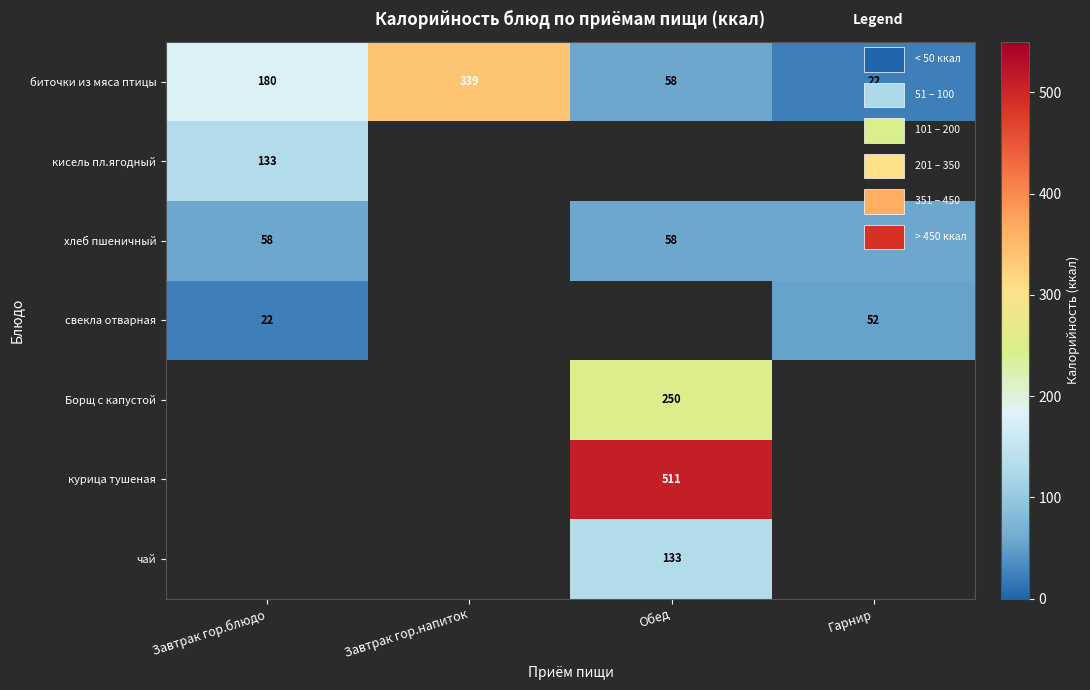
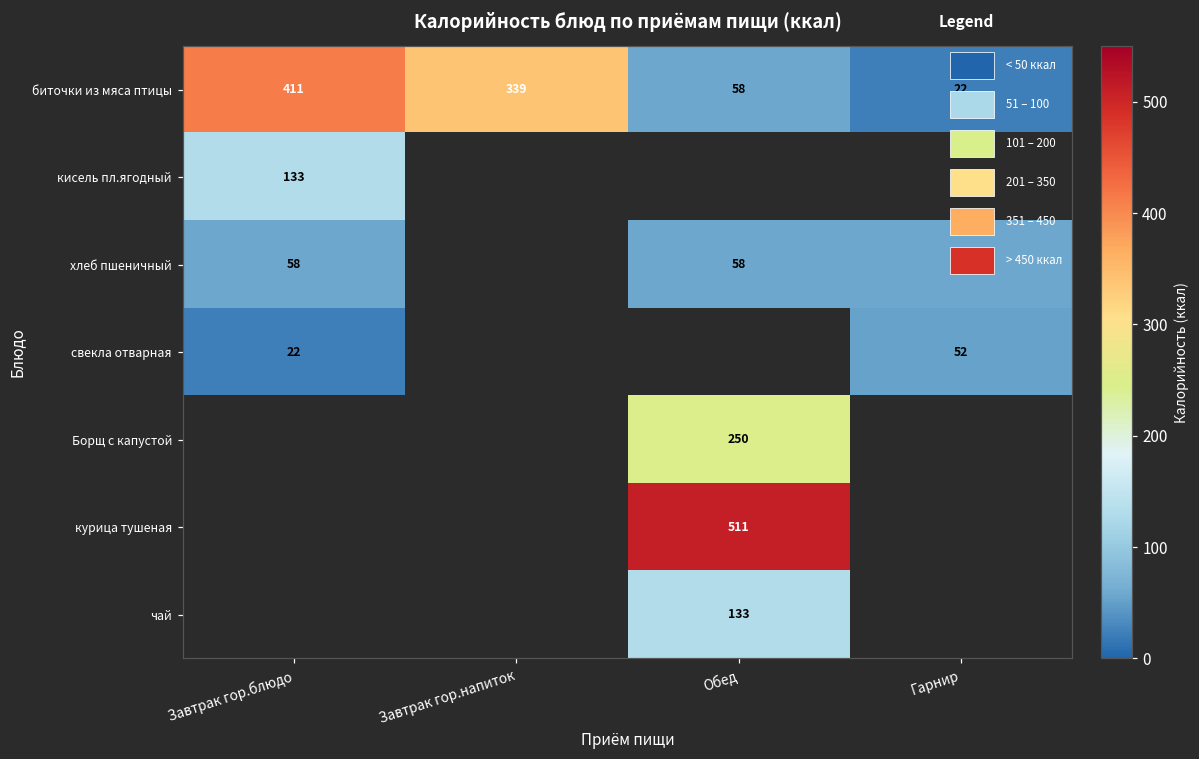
биточки из мяса птицы, Завтрак гор.блюдо: 180 -> 411
